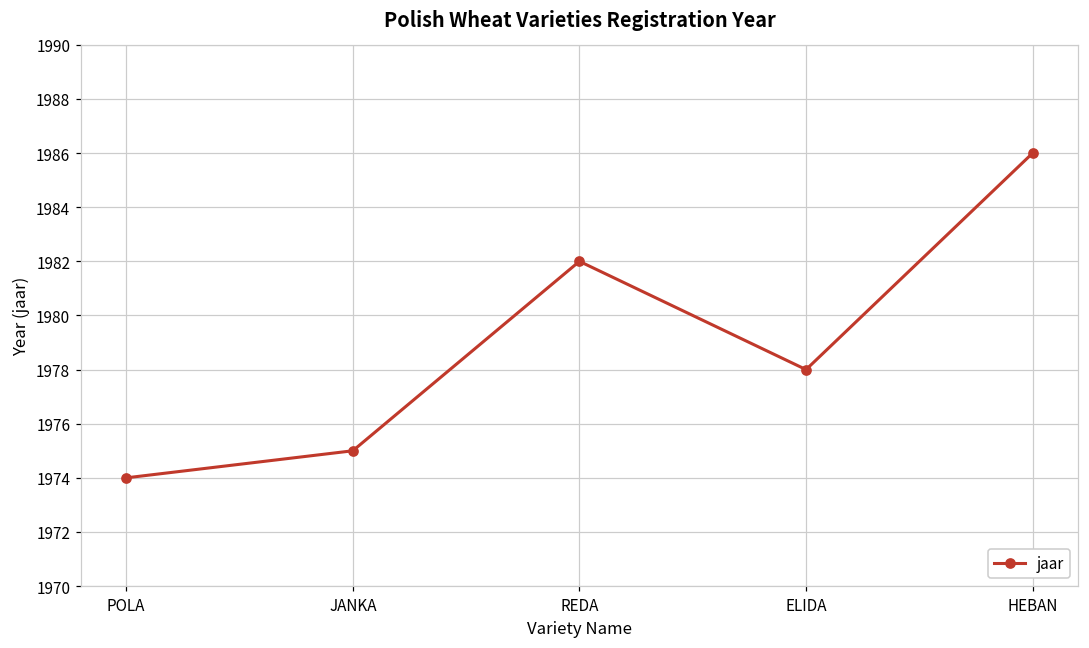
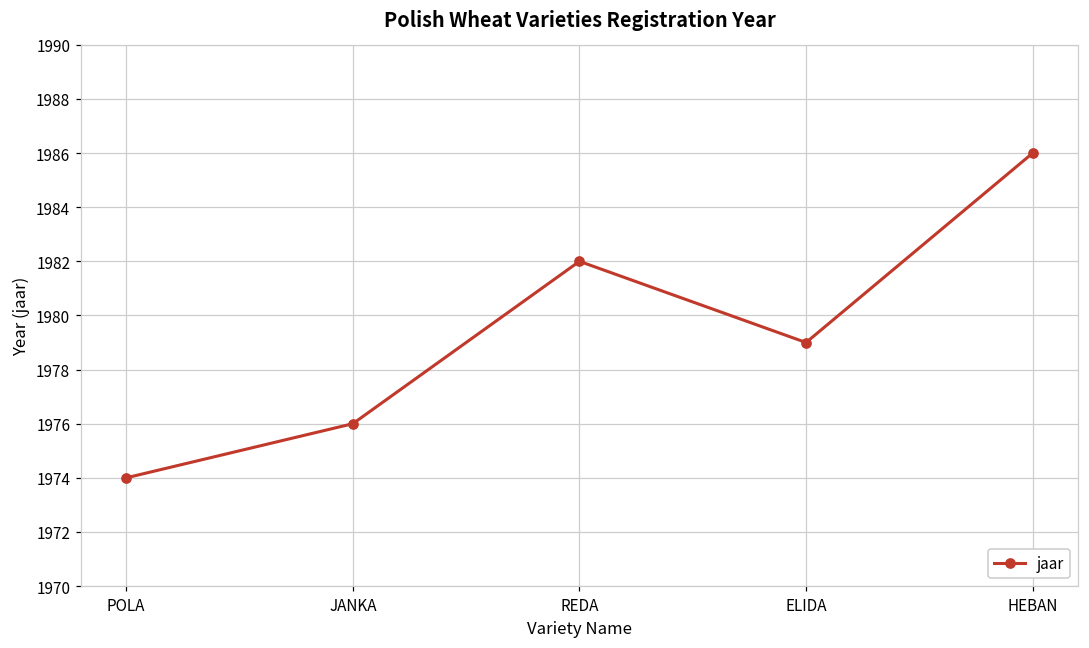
JANKA: 1975 -> 1976
ELIDA: 1978 -> 1979
